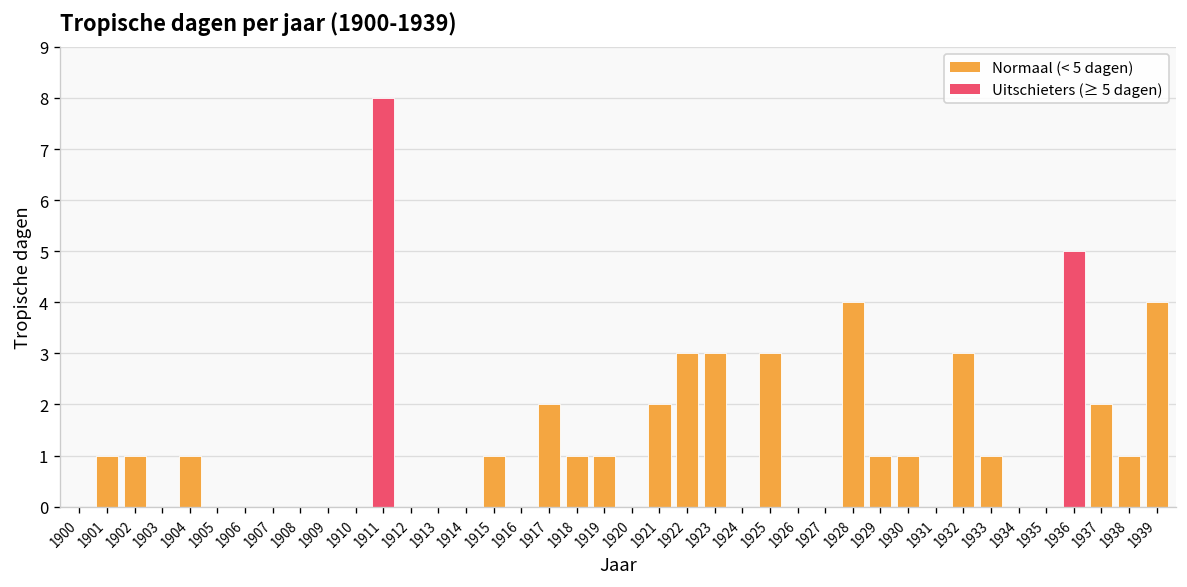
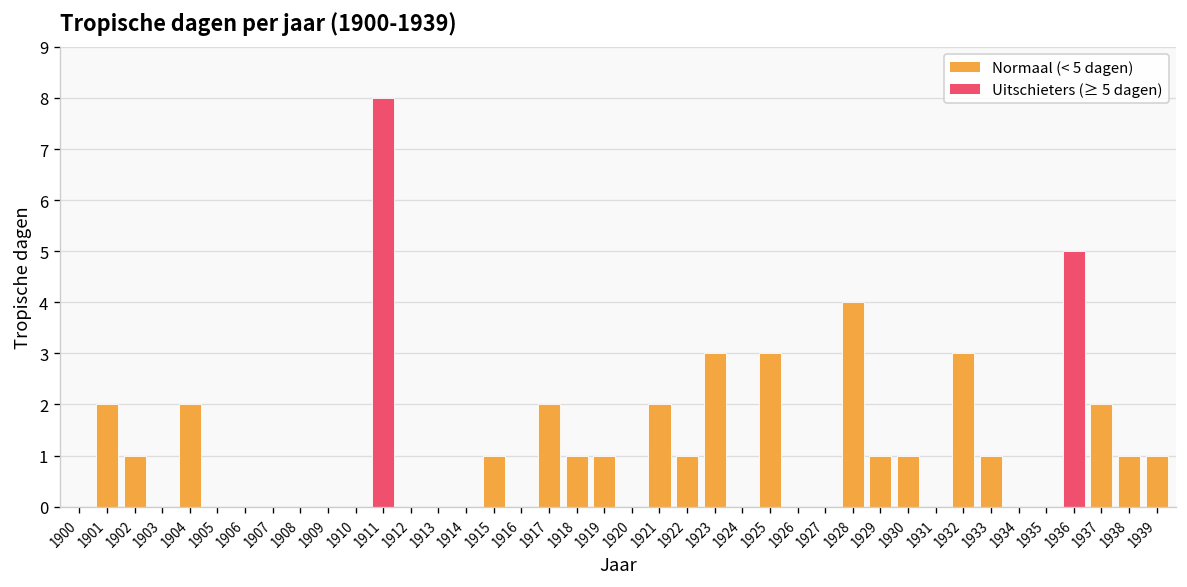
1901: 1 -> 2
1904: 1 -> 2
1922: 3 -> 1
1939: 4 -> 1
